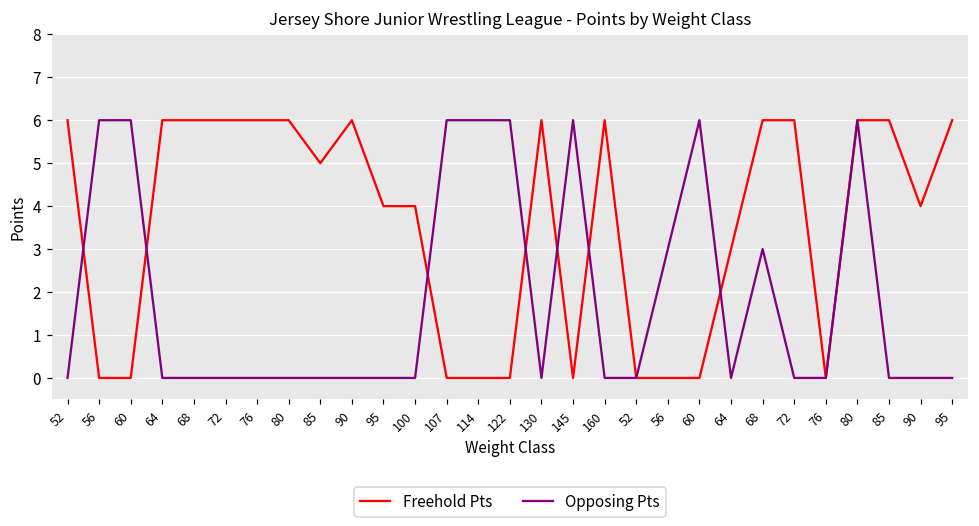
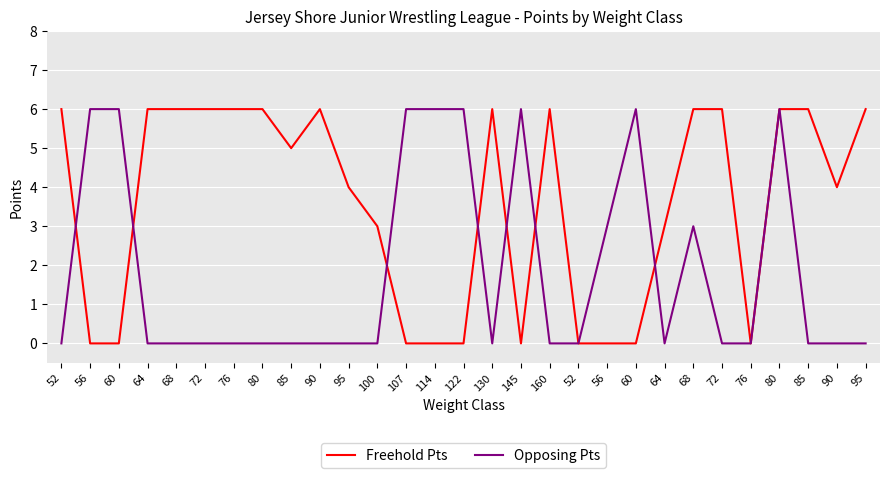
Freehold Pts, 100: 4 -> 3
